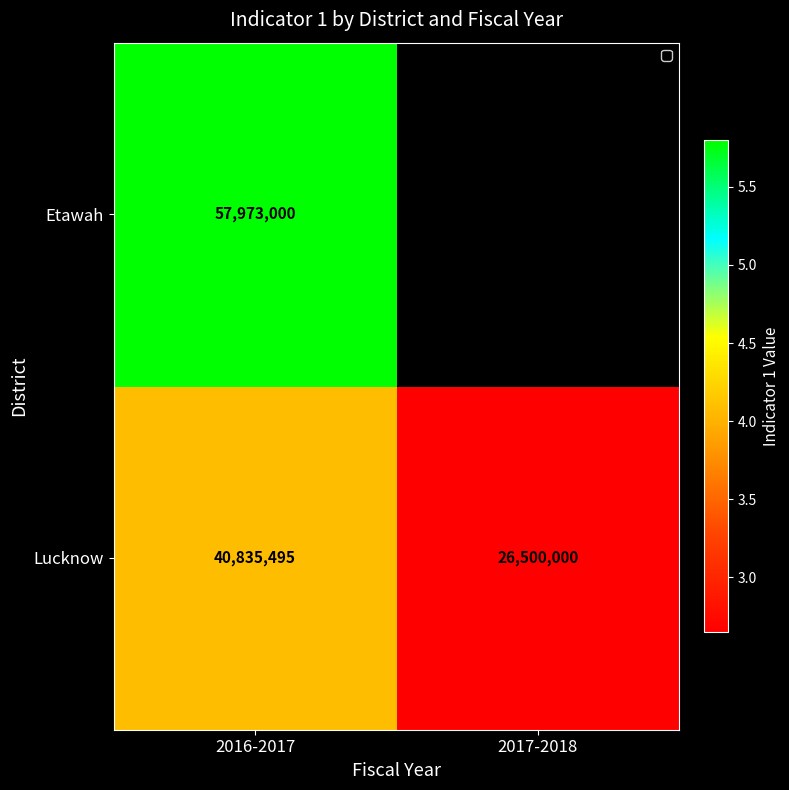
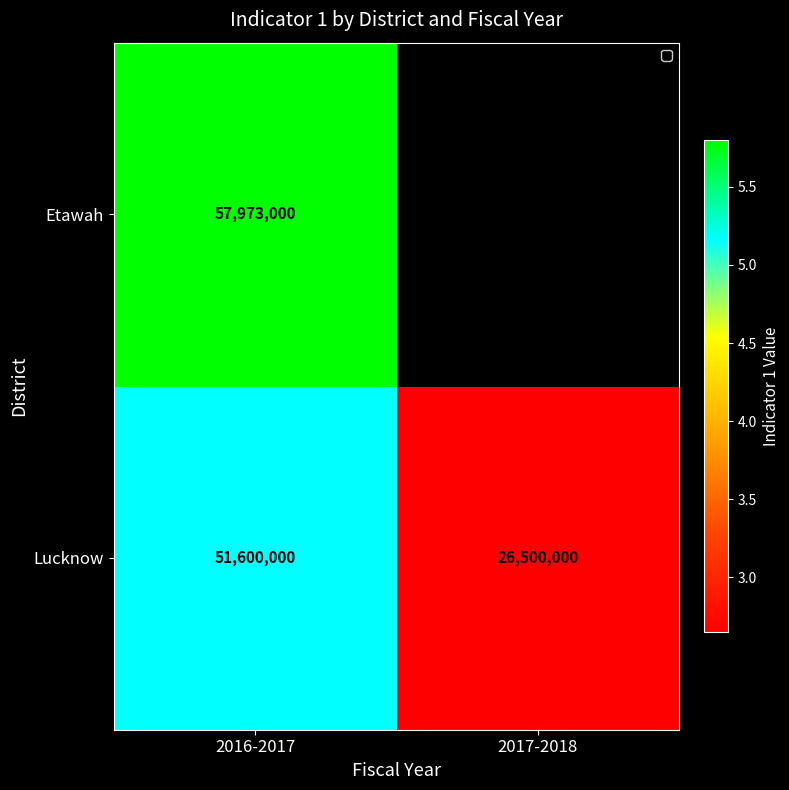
Lucknow, 2016-2017: 40,835,495 -> 51,600,000
